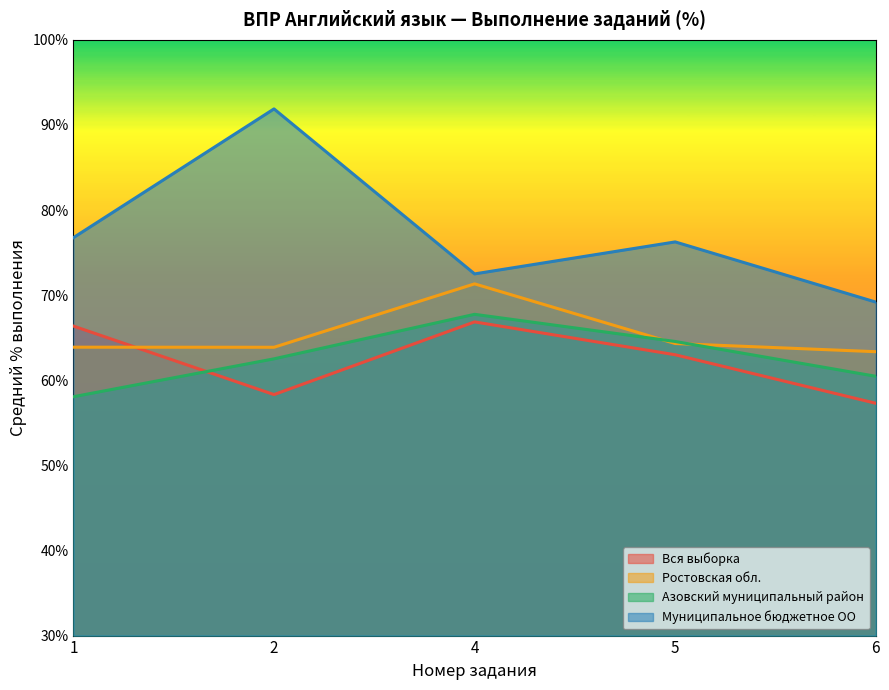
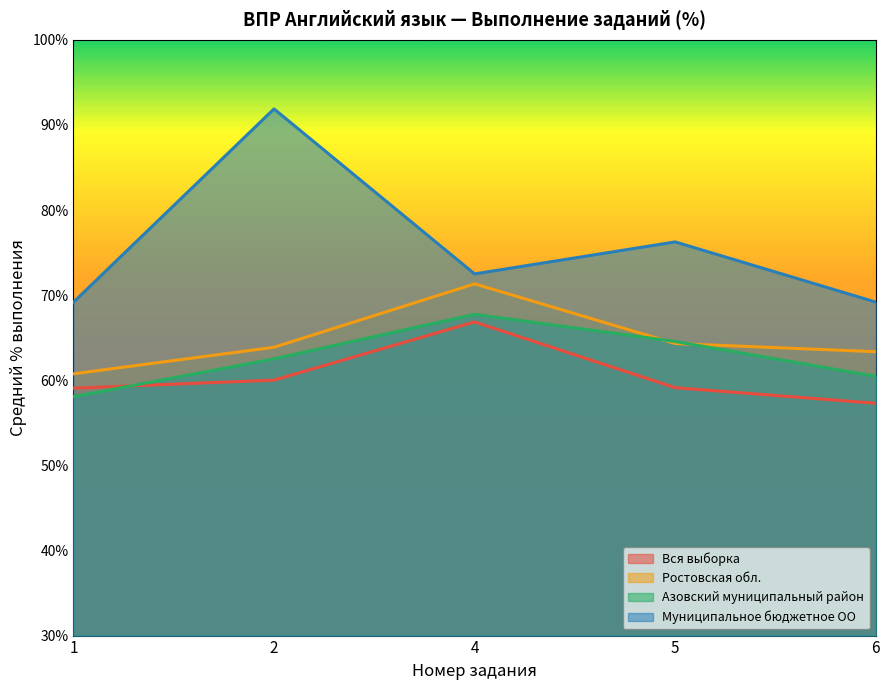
Вся выборка, 1: 66% -> 59%
Ростовская обл., 1: 64% -> 61%
Муниципальное бюджетное ОО, 1: 77% -> 69%
Вся выборка, 2: 58% -> 60%
Вся выборка, 5: 63% -> 59%
